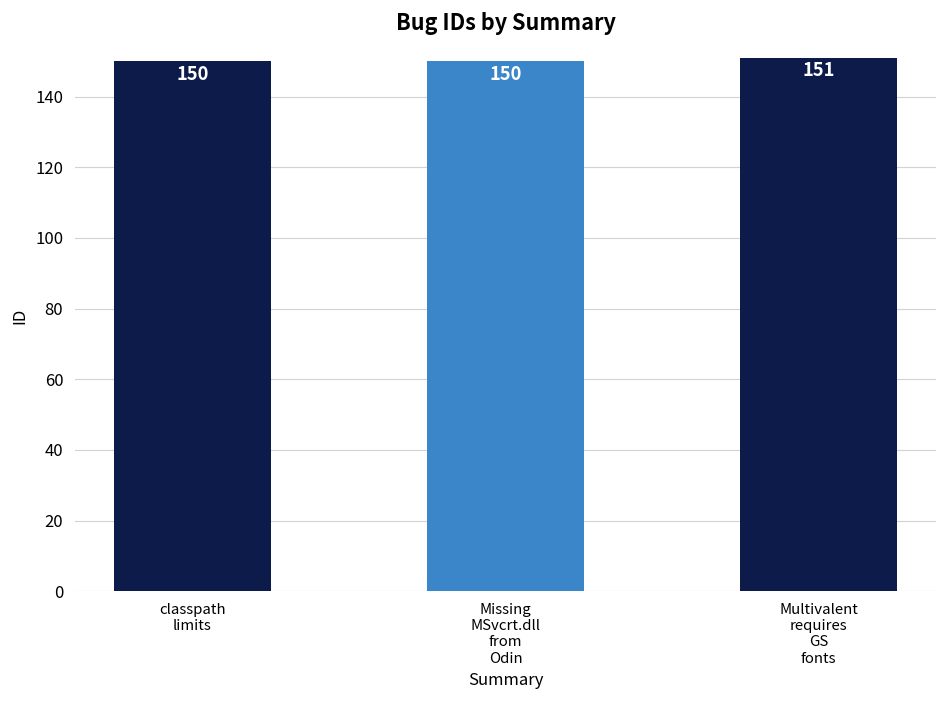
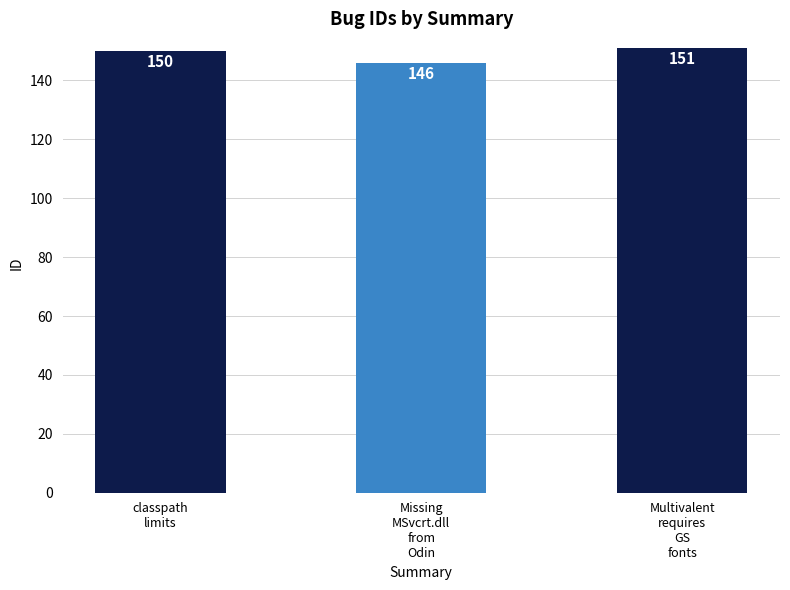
Missing MSvcrt.dll from Odin: 150 -> 146
